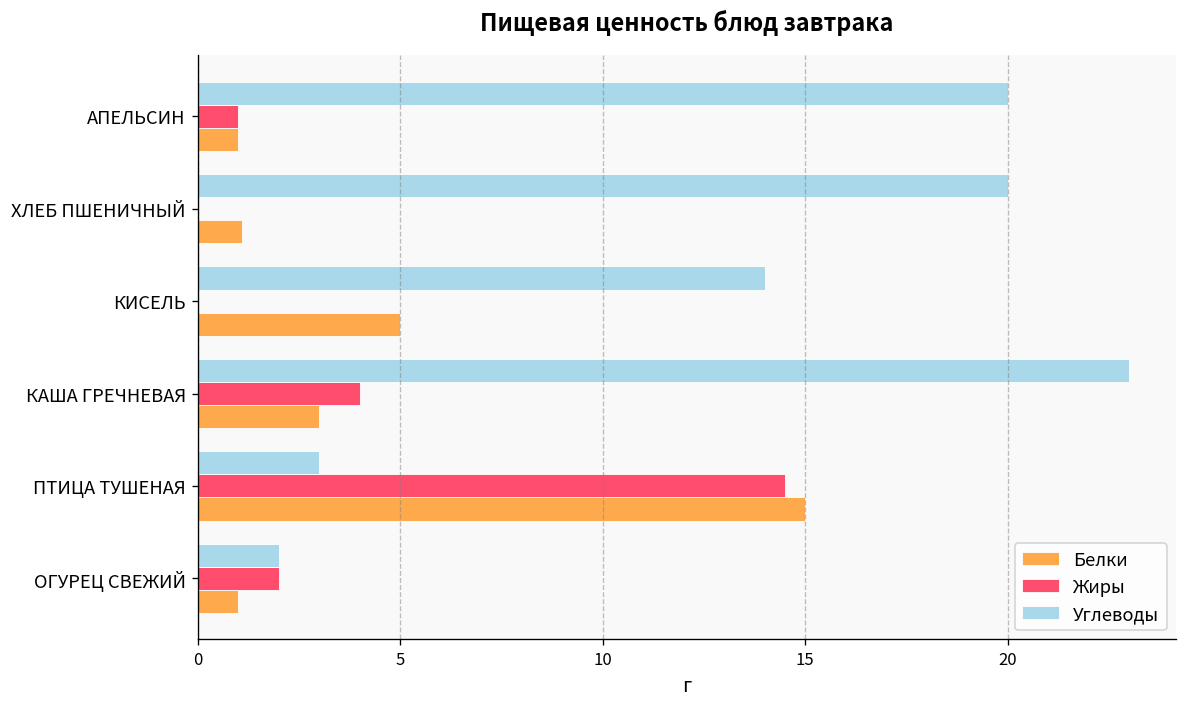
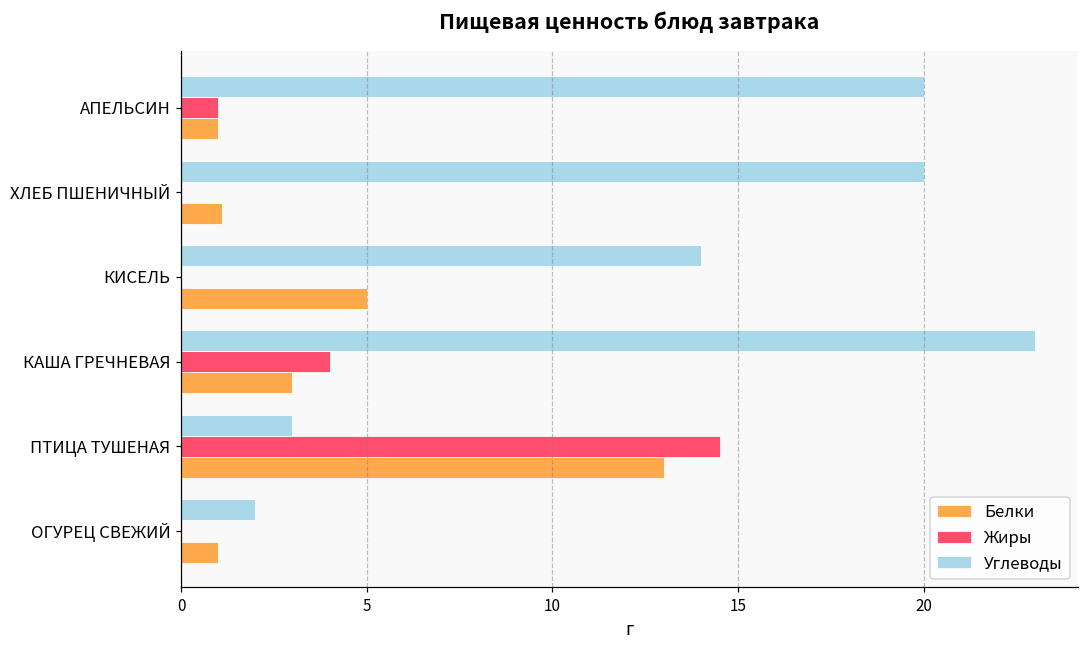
Белки, ПТИЦА ТУШЕНАЯ: 15 -> 13
Жиры, ОГУРЕЦ СВЕЖИЙ: 2 -> 0
